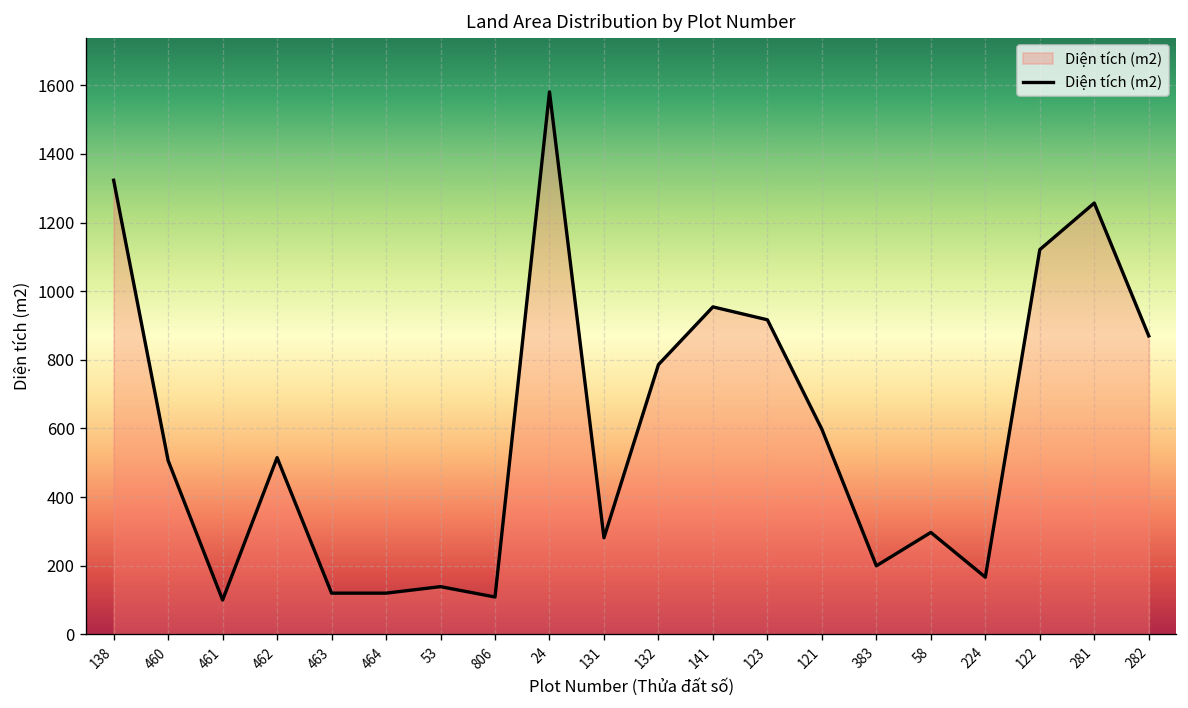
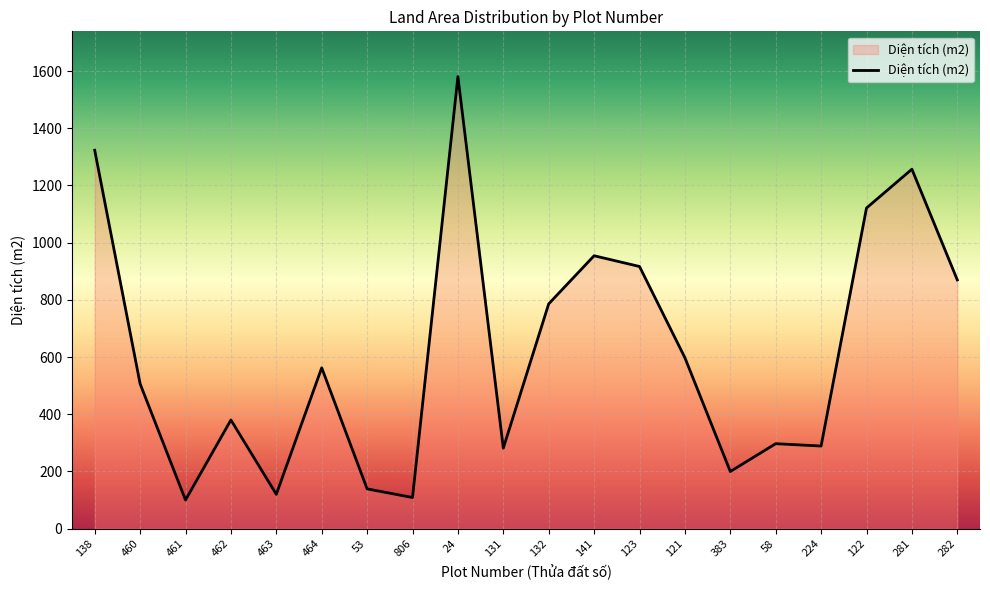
462: 510 -> 380
464: 120 -> 560
224: 170 -> 290
